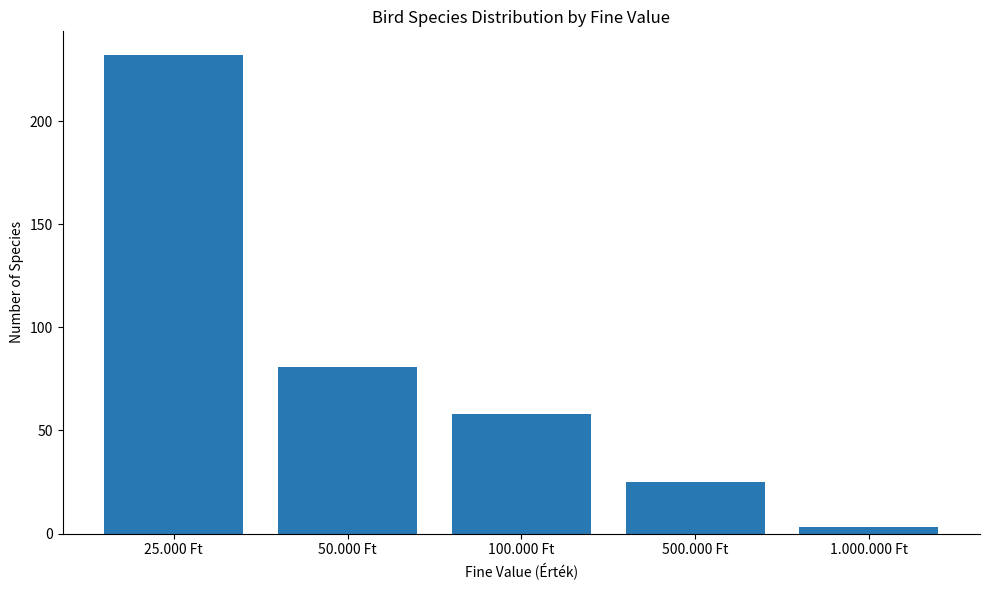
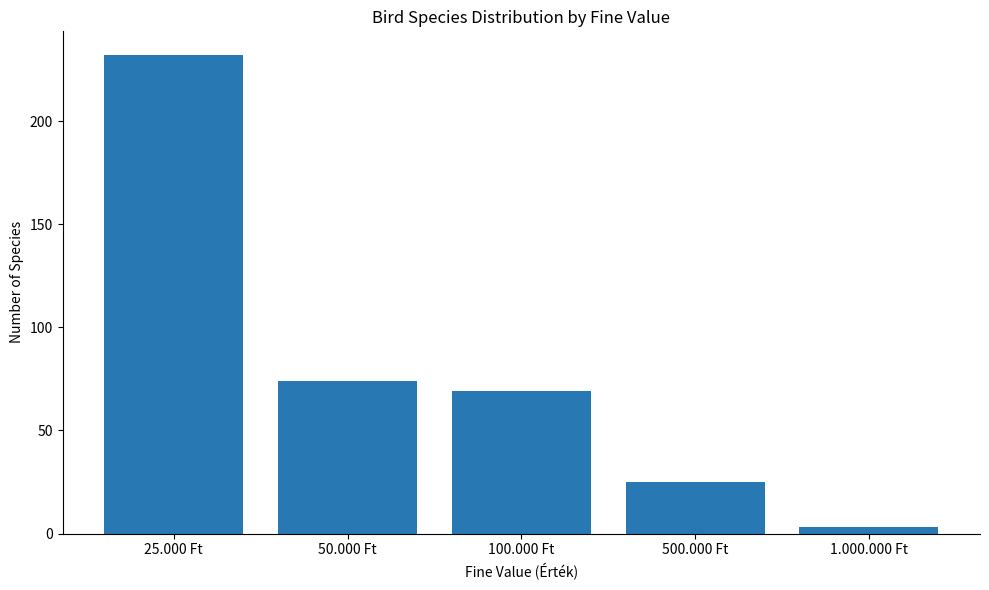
50.000 Ft: 81 -> 74
100.000 Ft: 58 -> 69
